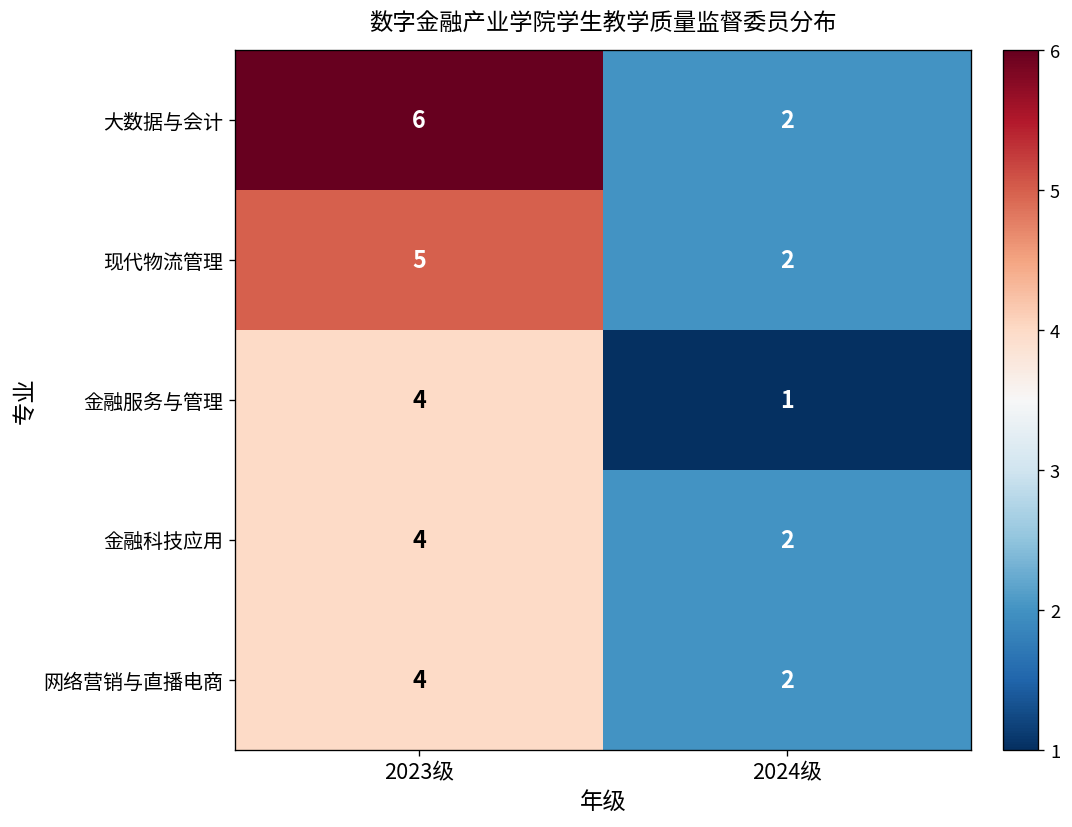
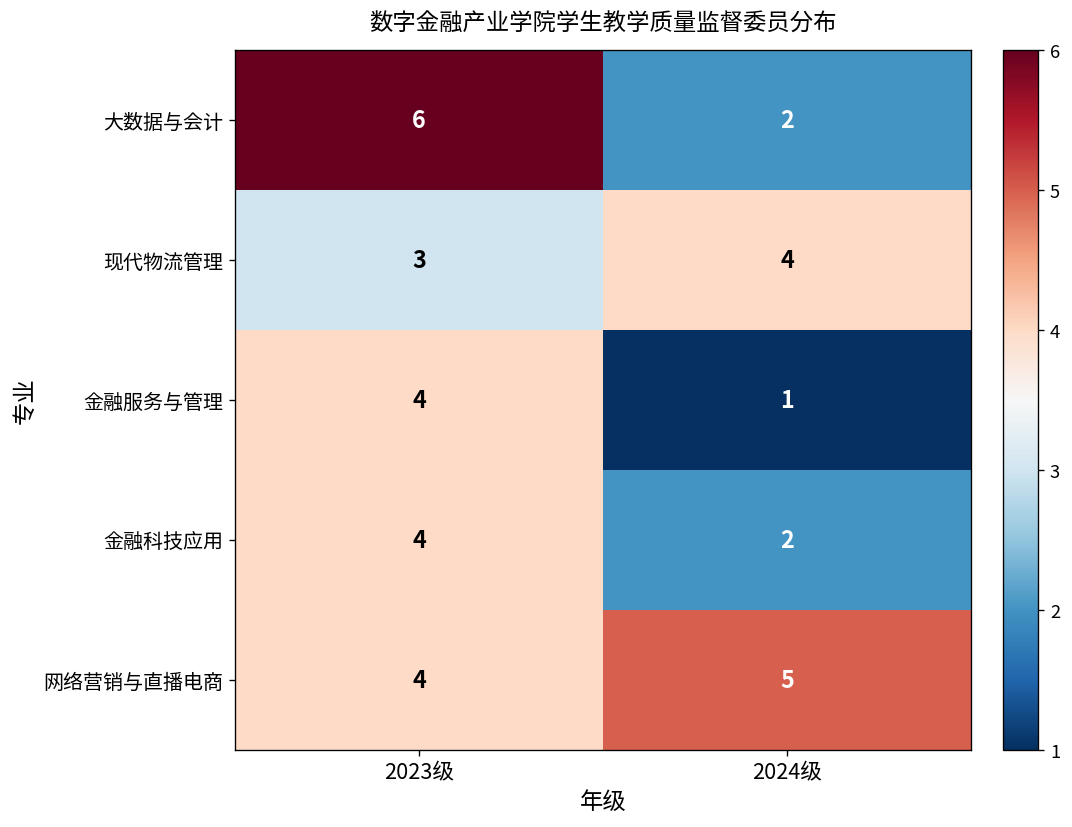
现代物流管理, 2023级: 5 -> 3
现代物流管理, 2024级: 2 -> 4
网络营销与直播电商, 2024级: 2 -> 5
